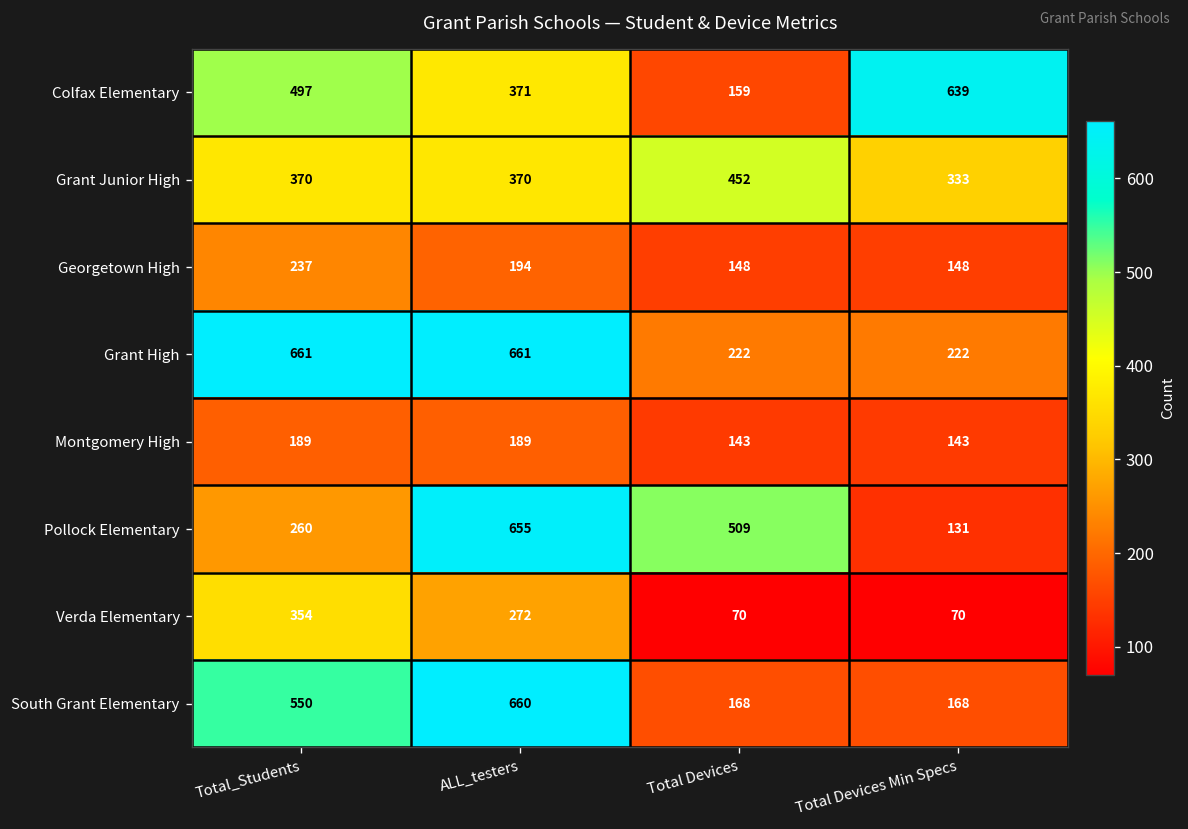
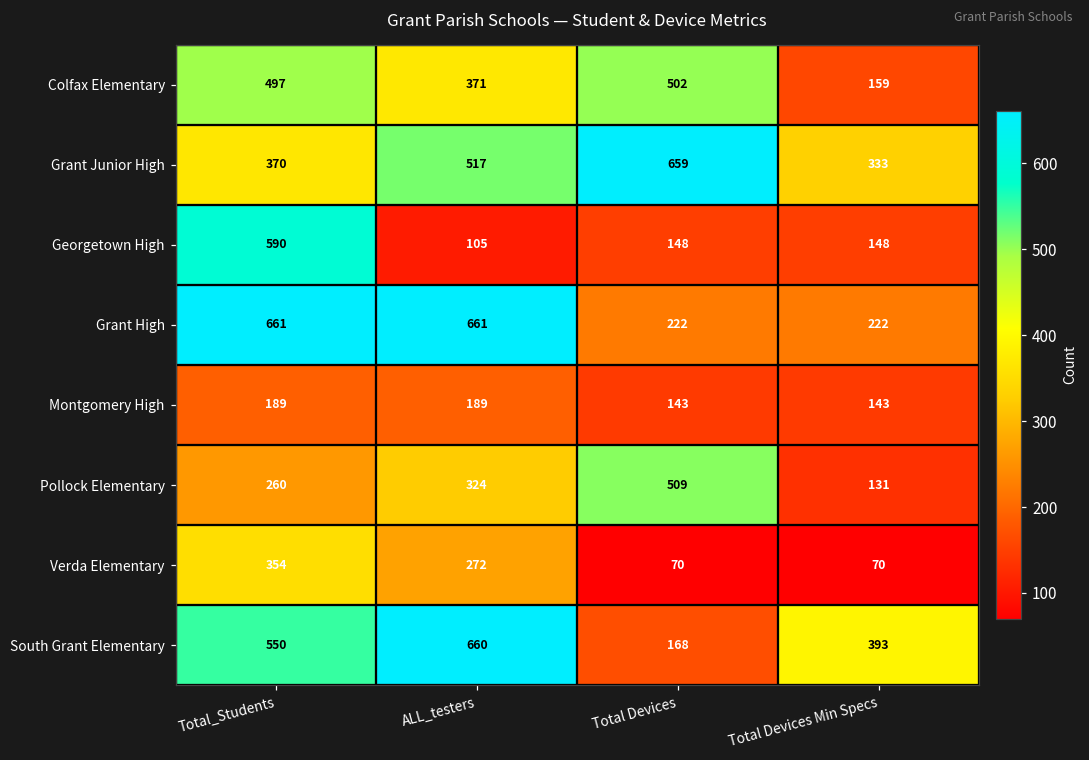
Colfax Elementary, Total Devices: 159 -> 502
Colfax Elementary, Total Devices Min Specs: 639 -> 159
Grant Junior High, ALL_testers: 370 -> 517
Grant Junior High, Total Devices: 452 -> 659
Georgetown High, Total_Students: 237 -> 590
Georgetown High, ALL_testers: 194 -> 105
Pollock Elementary, ALL_testers: 655 -> 324
South Grant Elementary, Total Devices Min Specs: 168 -> 393
